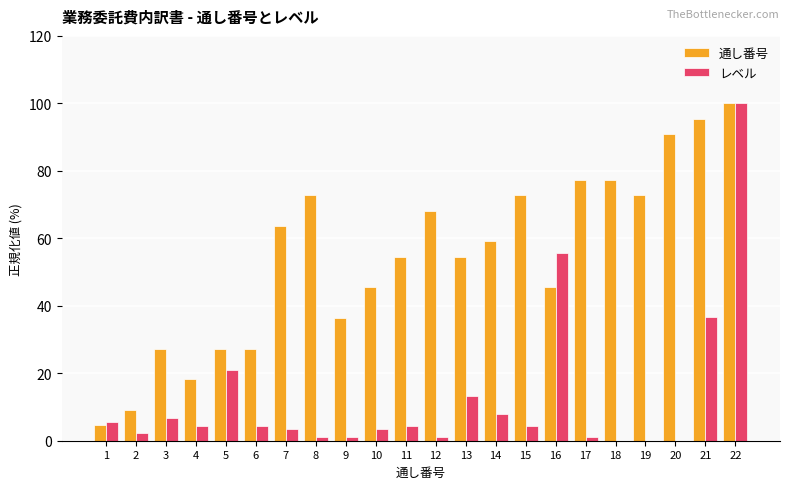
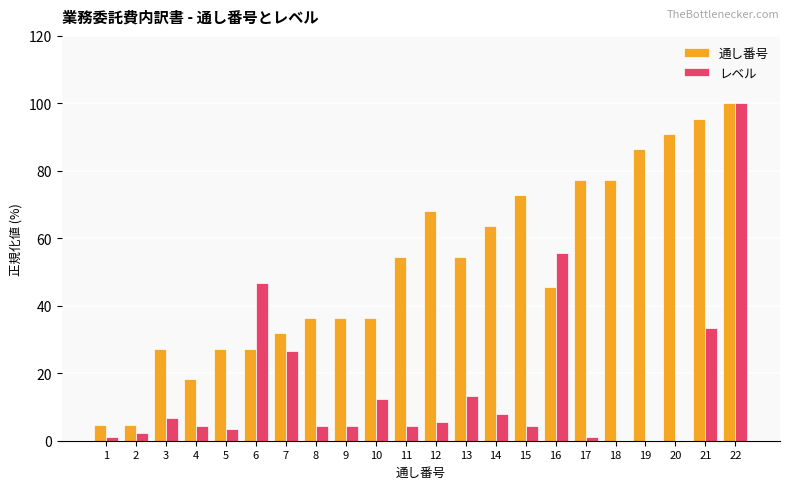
レベル, 1: 6 -> 1
通し番号, 2: 9 -> 5
レベル, 5: 21 -> 3
レベル, 6: 4 -> 47
通し番号, 7: 64 -> 32
レベル, 7: 3 -> 27
通し番号, 8: 73 -> 36
レベル, 8: 1 -> 4
レベル, 9: 1 -> 4
通し番号, 10: 45 -> 36
レベル, 10: 3 -> 12
レベル, 12: 1 -> 6
通し番号, 14: 59 -> 64
通し番号, 19: 73 -> 86
レベル, 21: 37 -> 33
